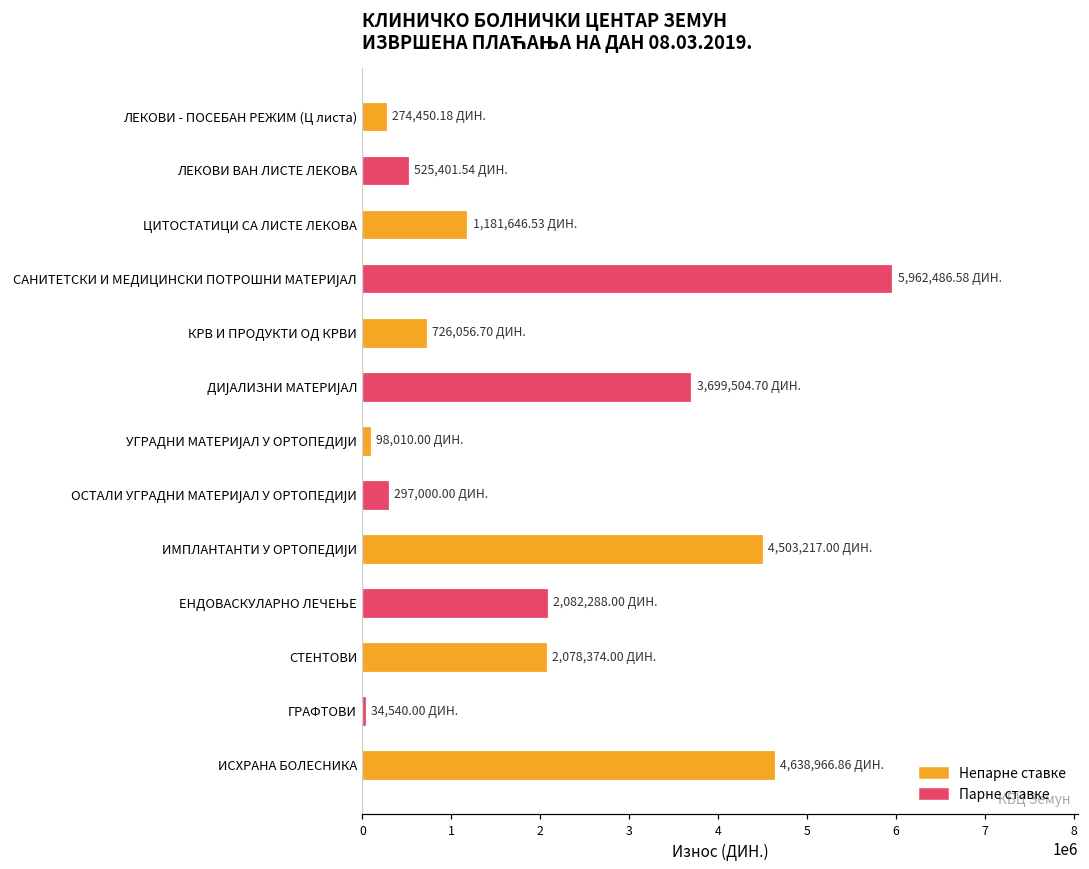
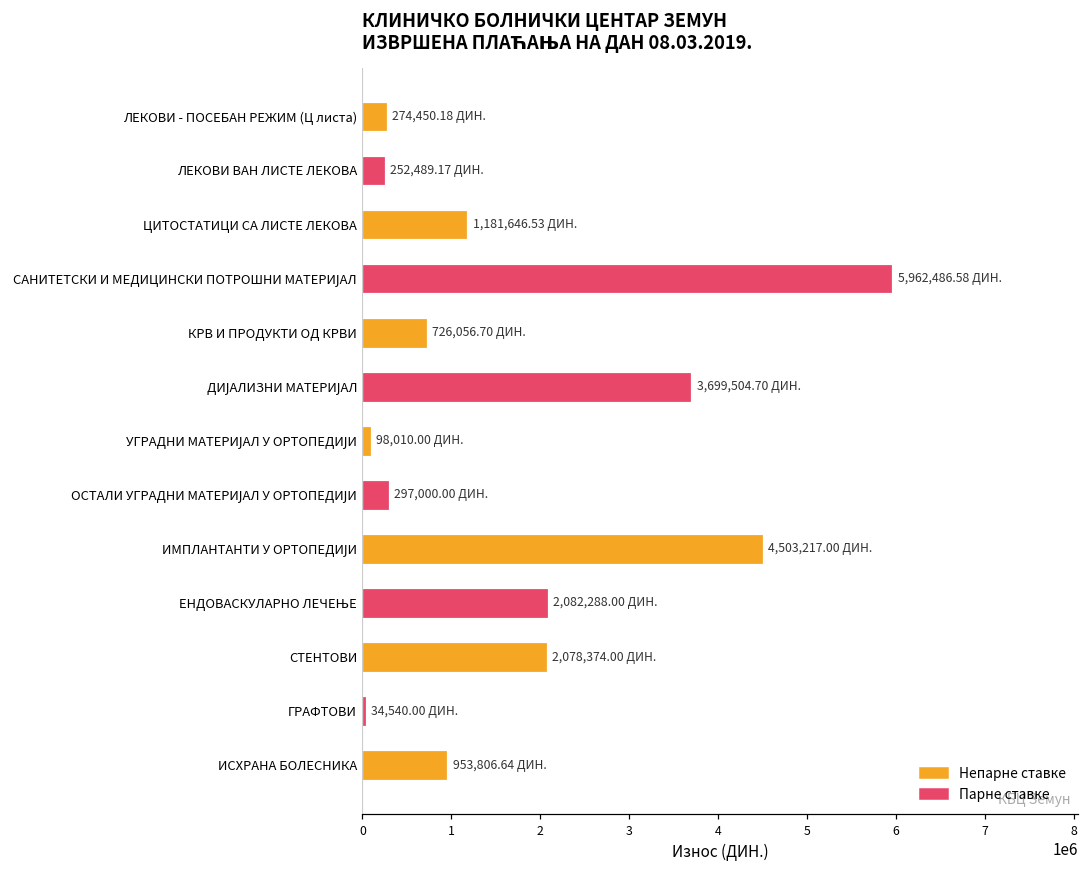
ЛЕКОВИ ВАН ЛИСТЕ ЛЕКОВА: 525,401.54 -> 252,489.17
ИСХРАНА БОЛЕСНИКА: 4,638,966.86 -> 953,806.64
